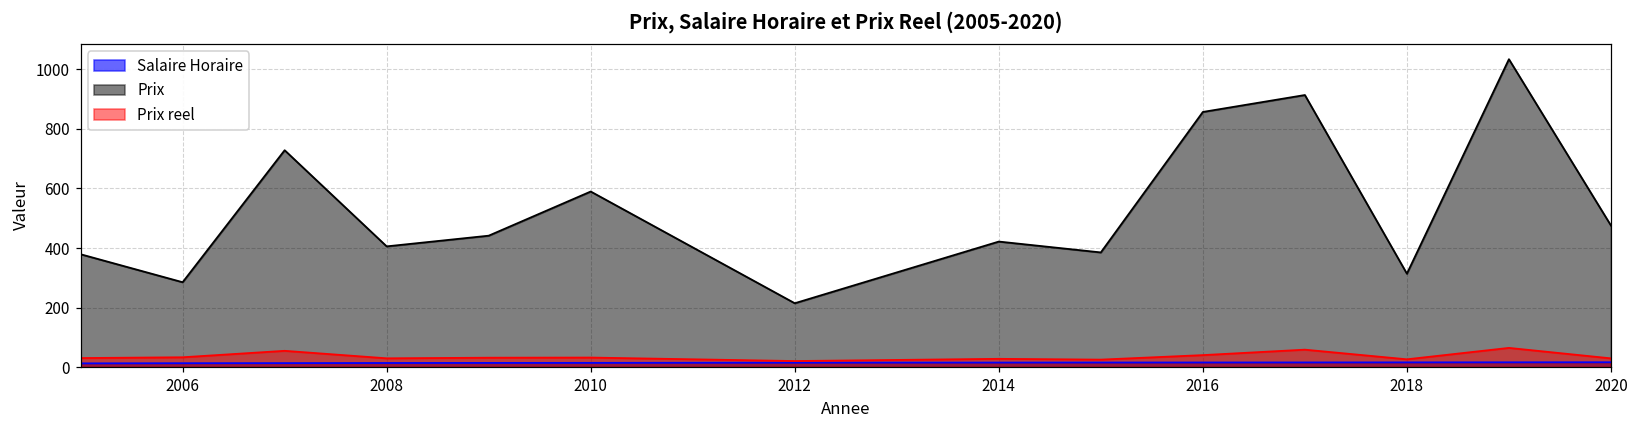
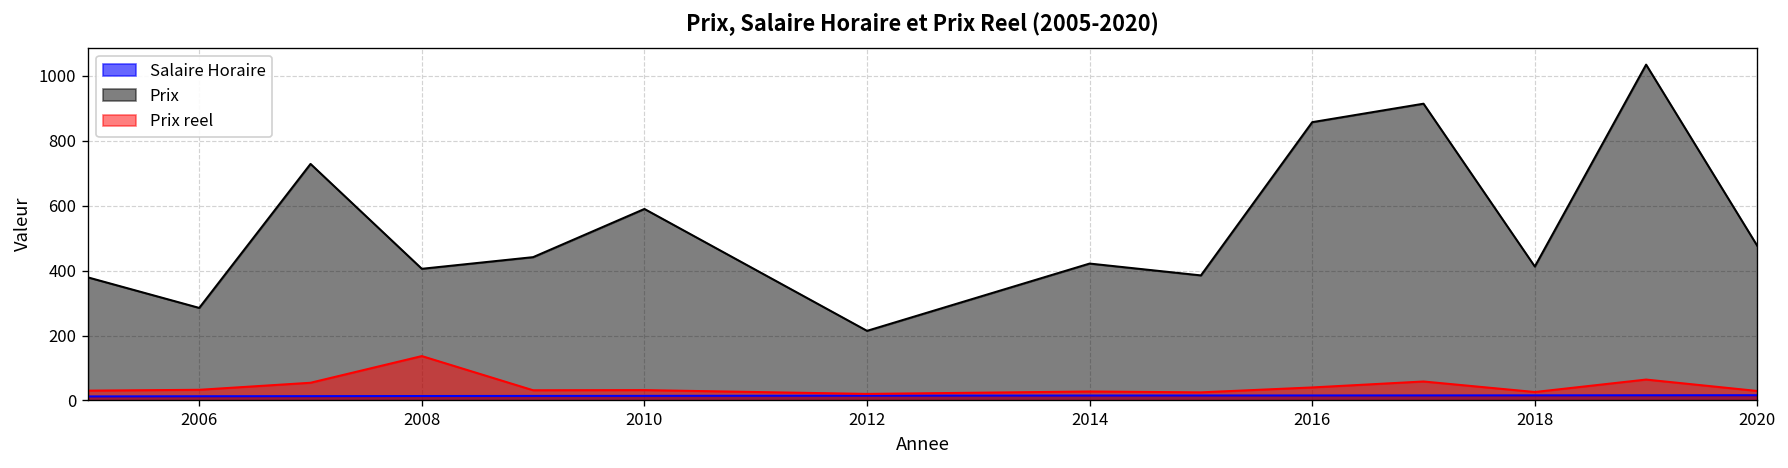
Prix reel, 2008: 30 -> 140
Prix, 2018: 310 -> 410
